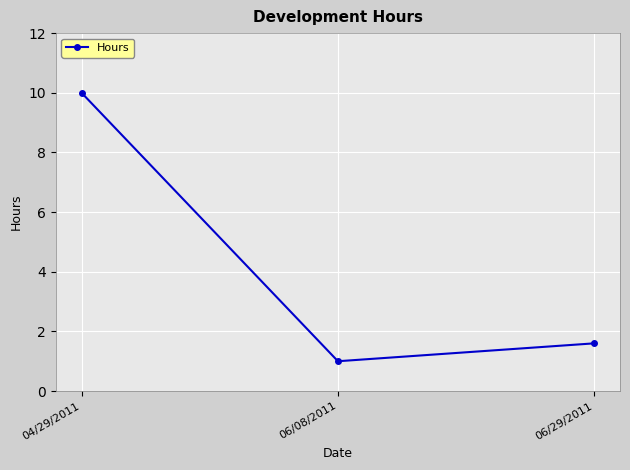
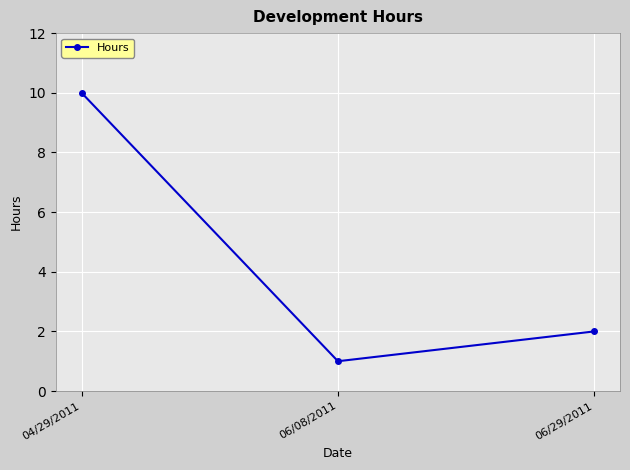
06/29/2011: 1.6 -> 2.0
